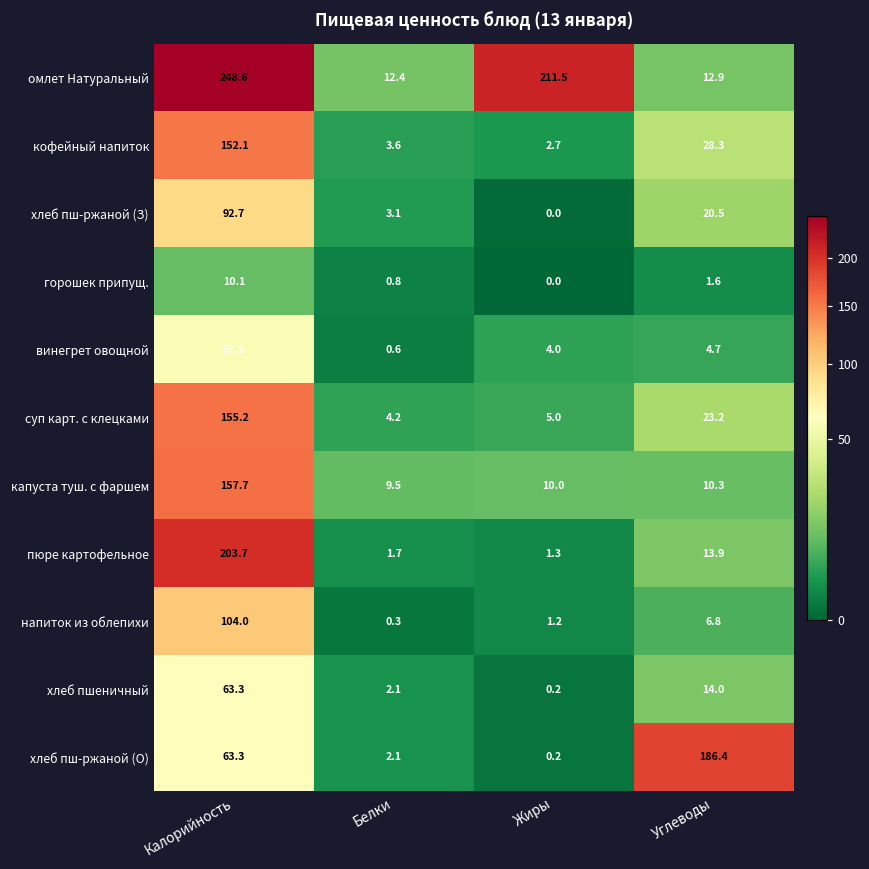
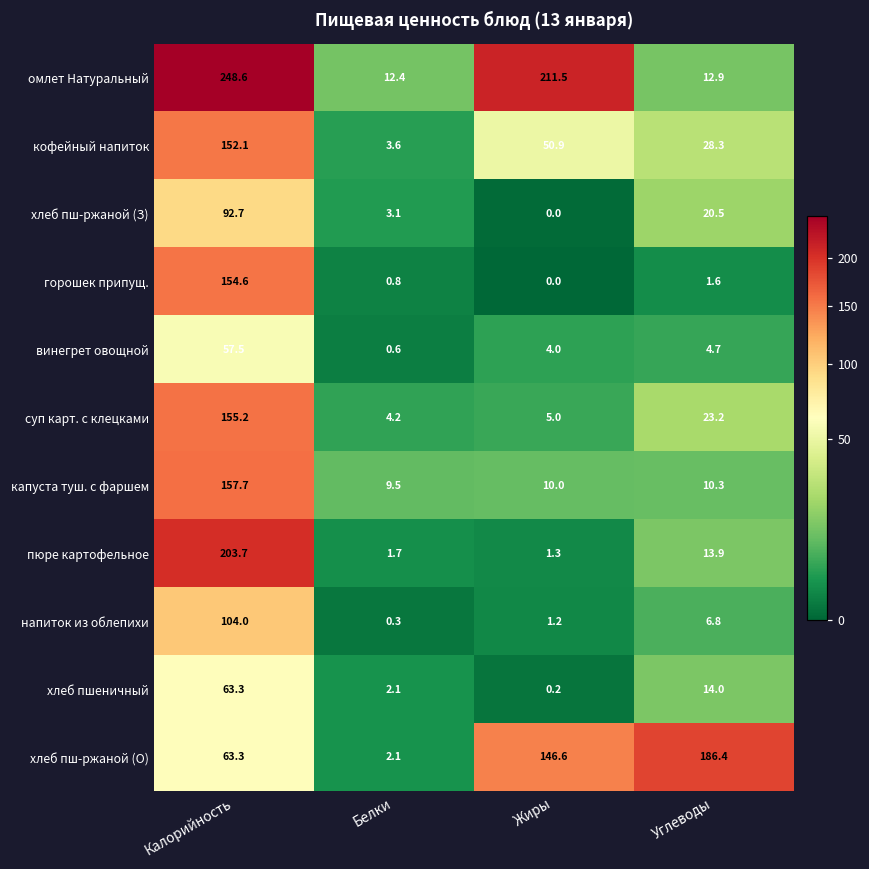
кофейный напиток, Жиры: 2.7 -> 50.9
горошек припущ., Калорийность: 10.1 -> 154.6
хлеб пш-ржаной (О), Жиры: 0.2 -> 146.6
